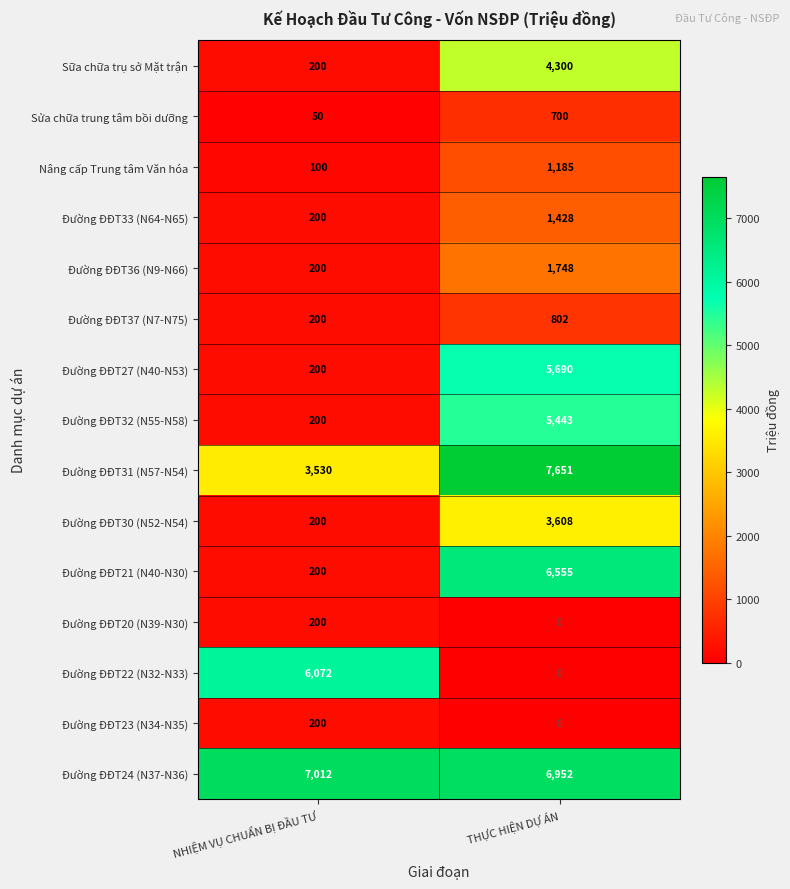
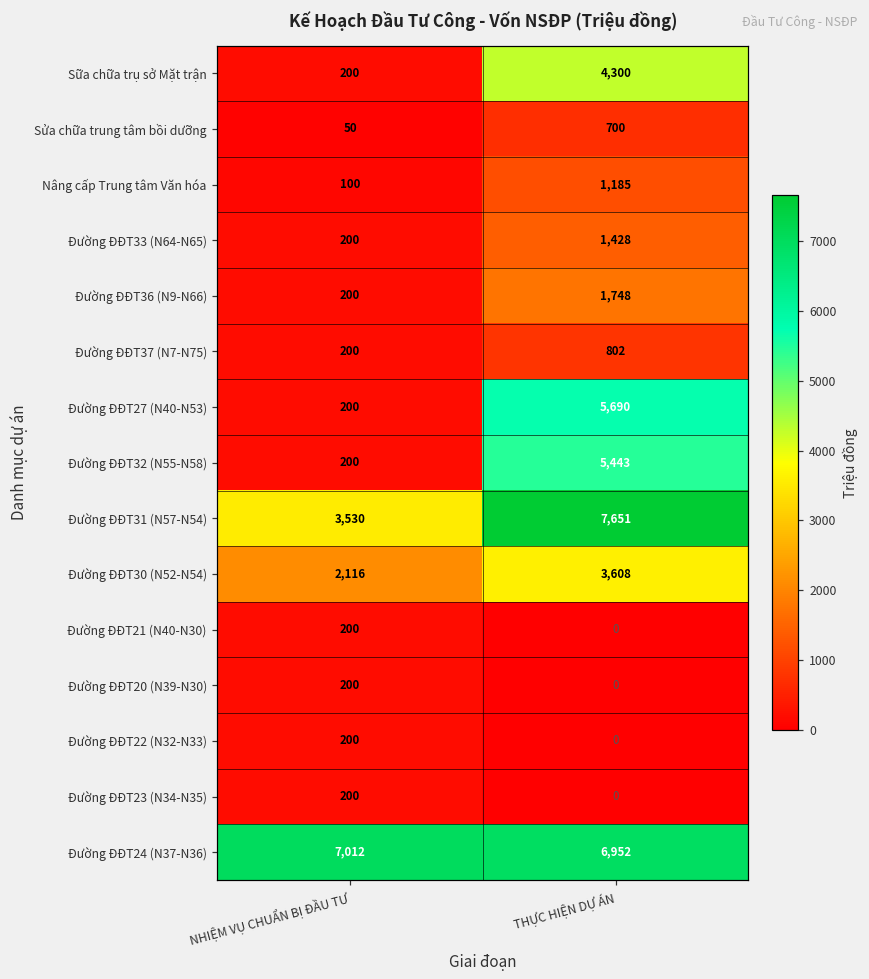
Đường ĐĐT30 (N52-N54), NHIỆM VỤ CHUẨN BỊ ĐẦU TƯ: 200 -> 2,116
Đường ĐĐT21 (N40-N30), THỰC HIỆN DỰ ÁN: 6,555 -> 0
Đường ĐĐT22 (N32-N33), NHIỆM VỤ CHUẨN BỊ ĐẦU TƯ: 6,072 -> 200
